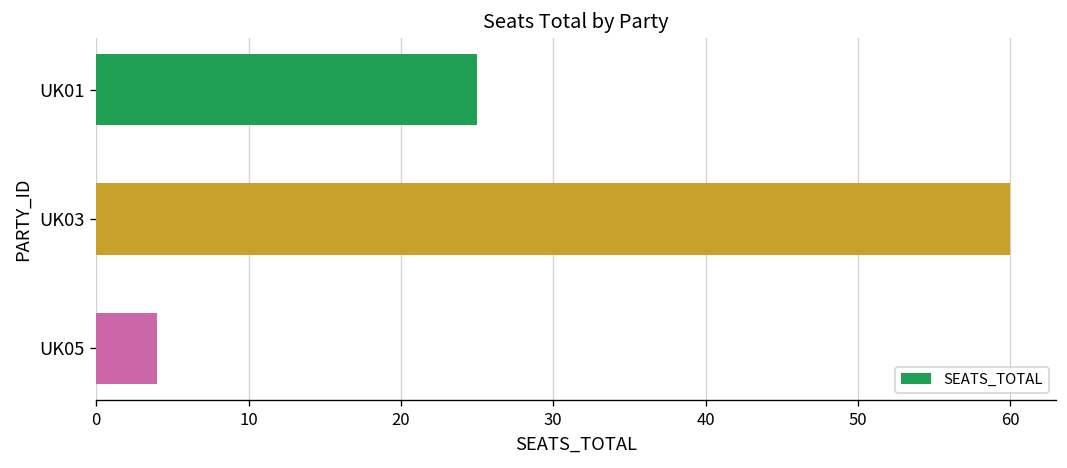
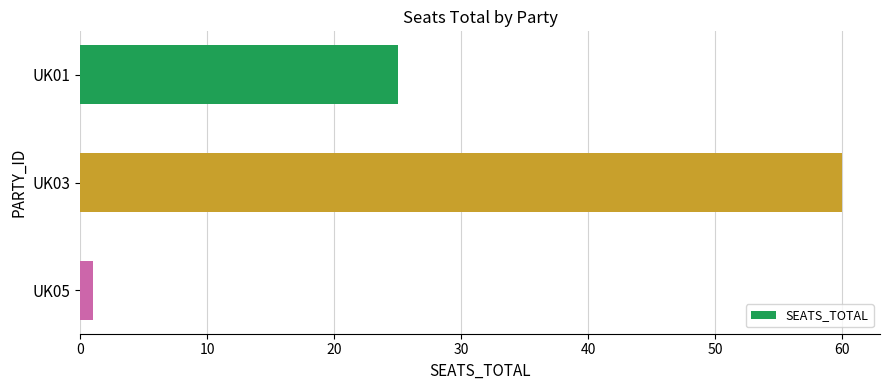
UK05: 4 -> 1
